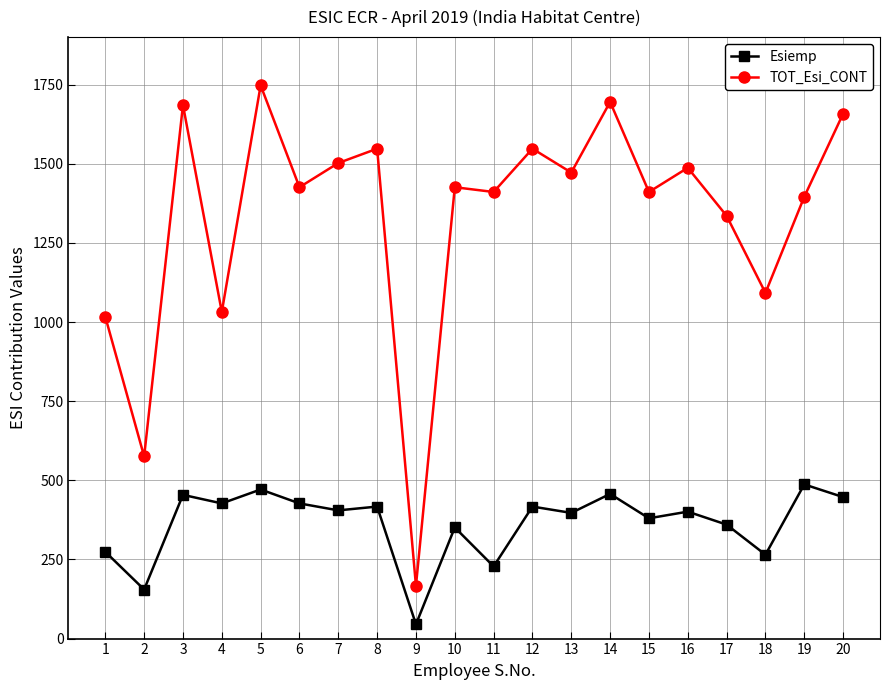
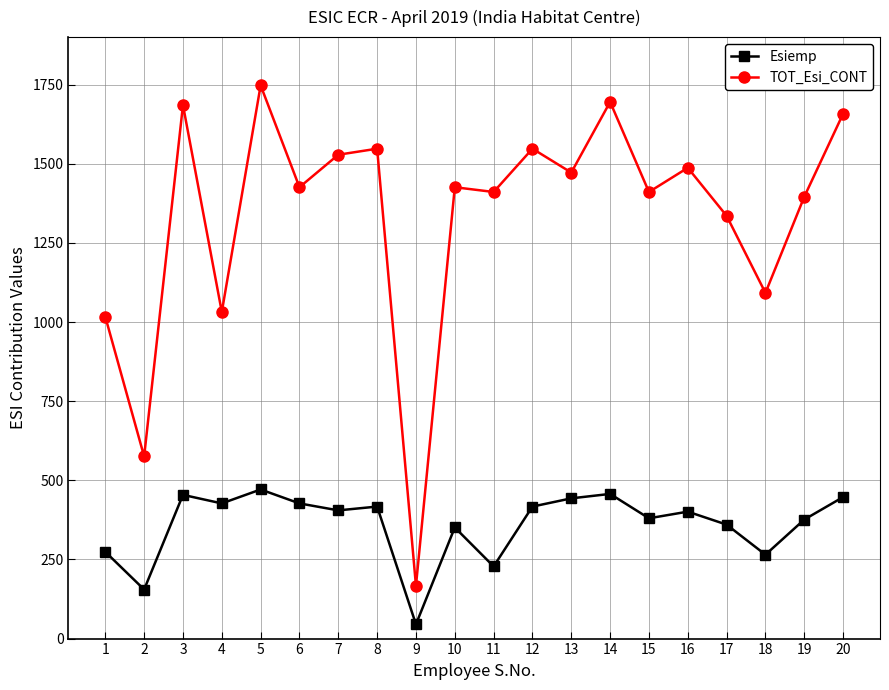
TOT_Esi_CONT, 7: 1500 -> 1530
Esiemp, 13: 400 -> 440
Esiemp, 19: 490 -> 380
